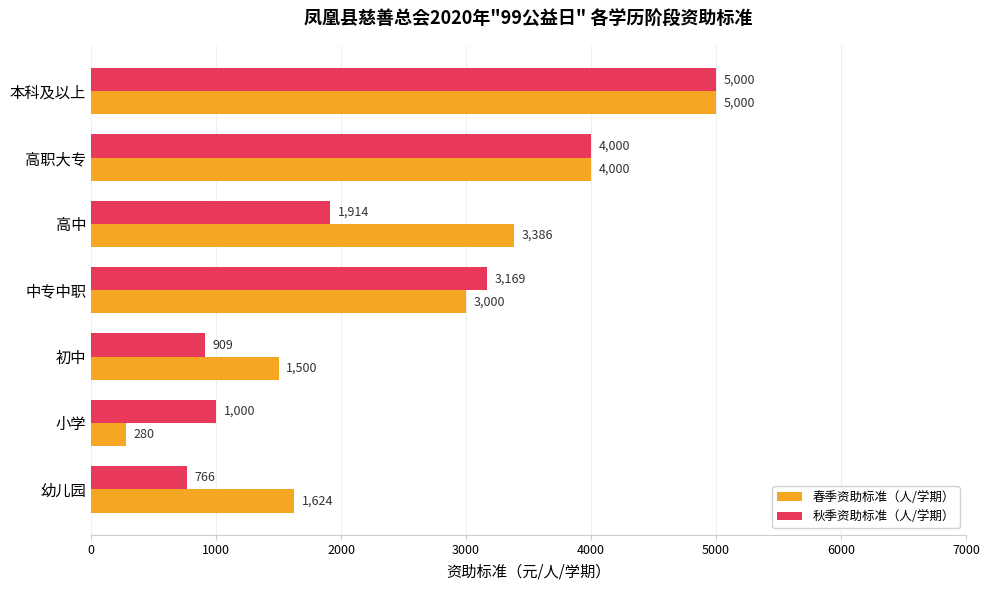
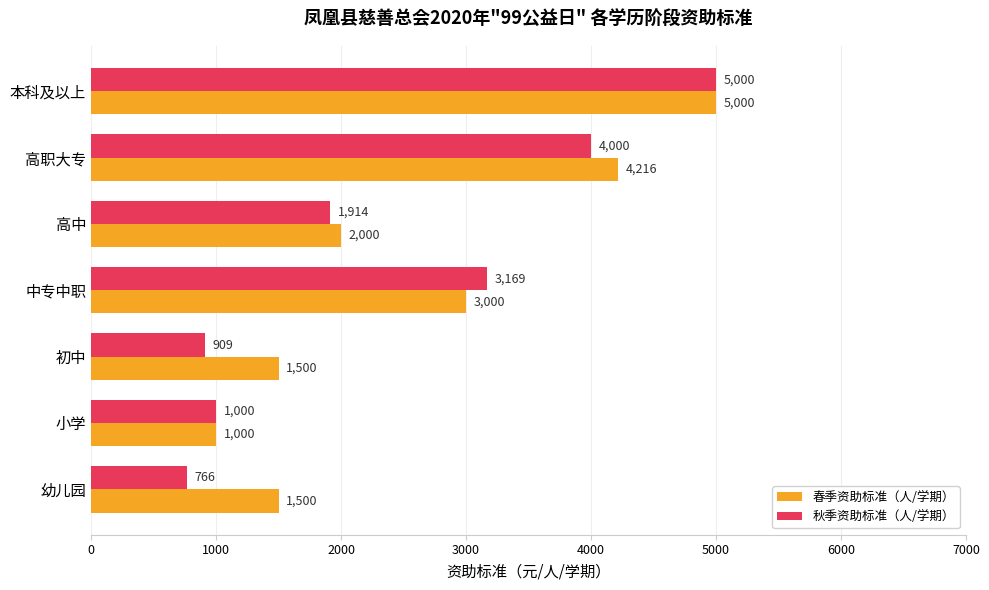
春季资助标准（人/学期）, 高职大专: 4,000 -> 4,216
春季资助标准（人/学期）, 高中: 3,386 -> 2,000
春季资助标准（人/学期）, 小学: 280 -> 1,000
春季资助标准（人/学期）, 幼儿园: 1,624 -> 1,500
